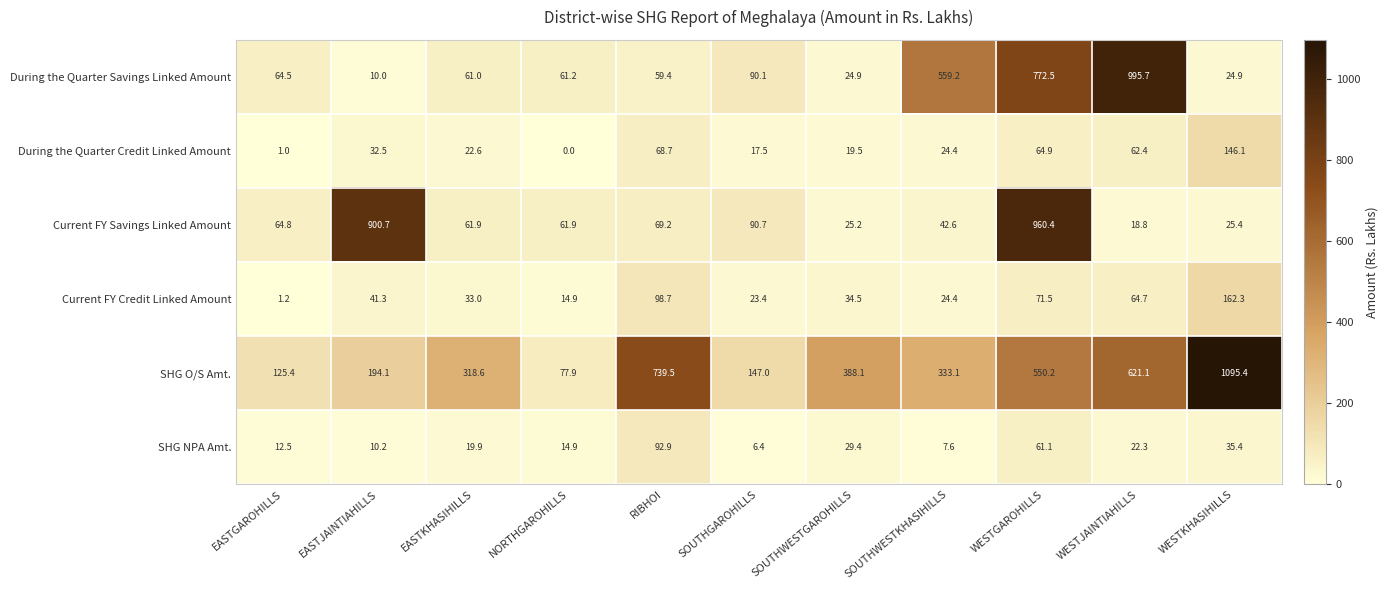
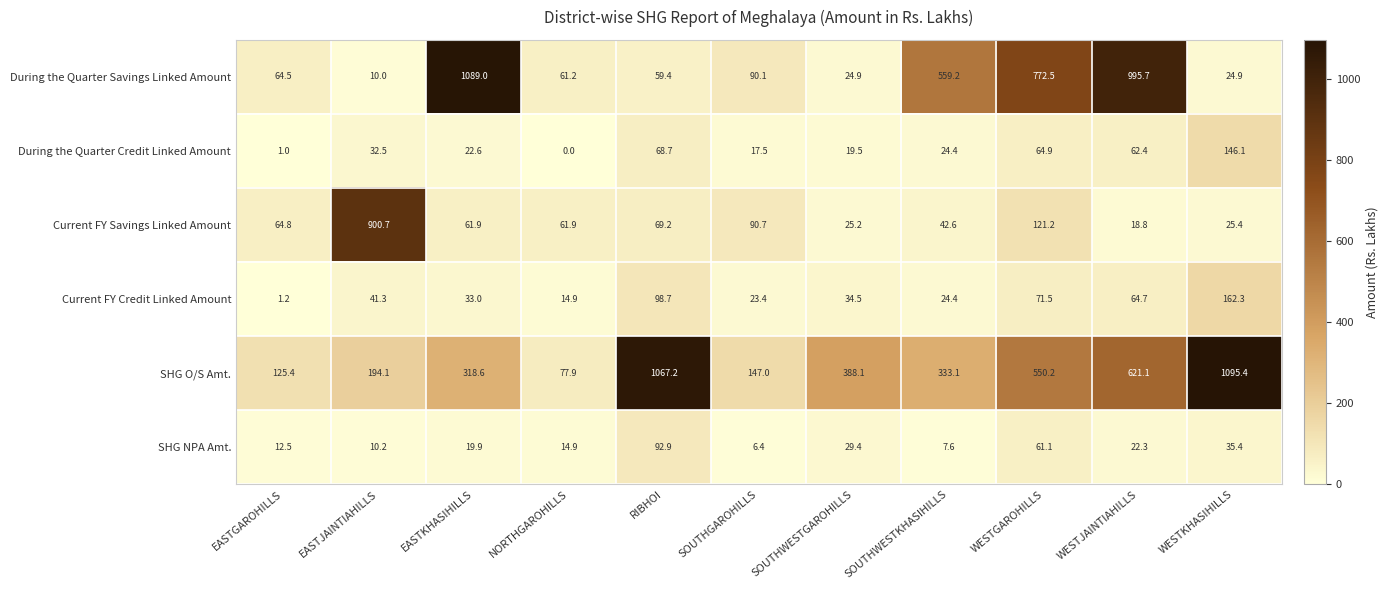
During the Quarter Savings Linked Amount, EASTKHASIHILLS: 61.0 -> 1089.0
Current FY Savings Linked Amount, WESTGAROHILLS: 960.4 -> 121.2
SHG O/S Amt., RIBHOI: 739.5 -> 1067.2
